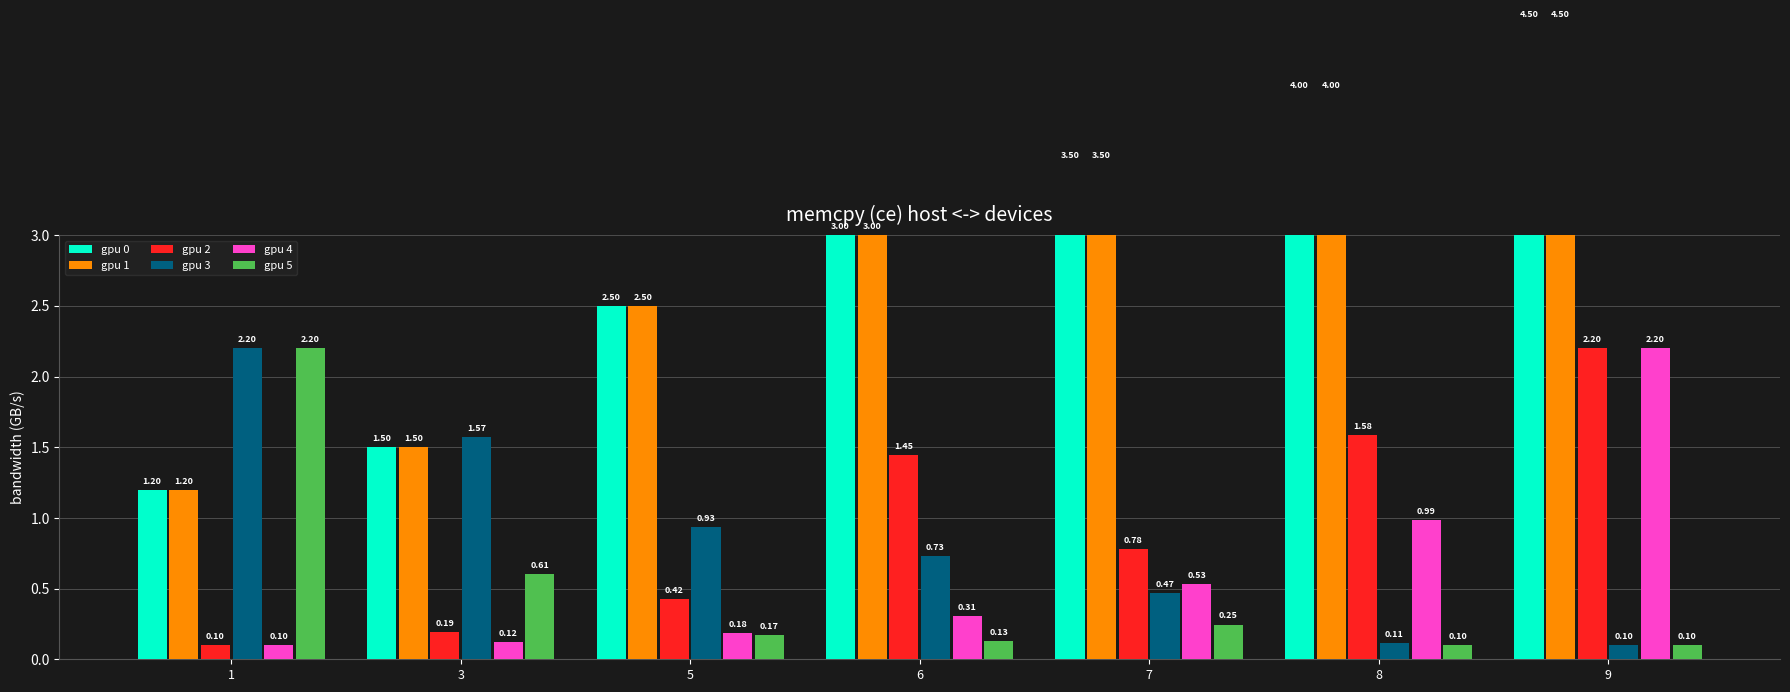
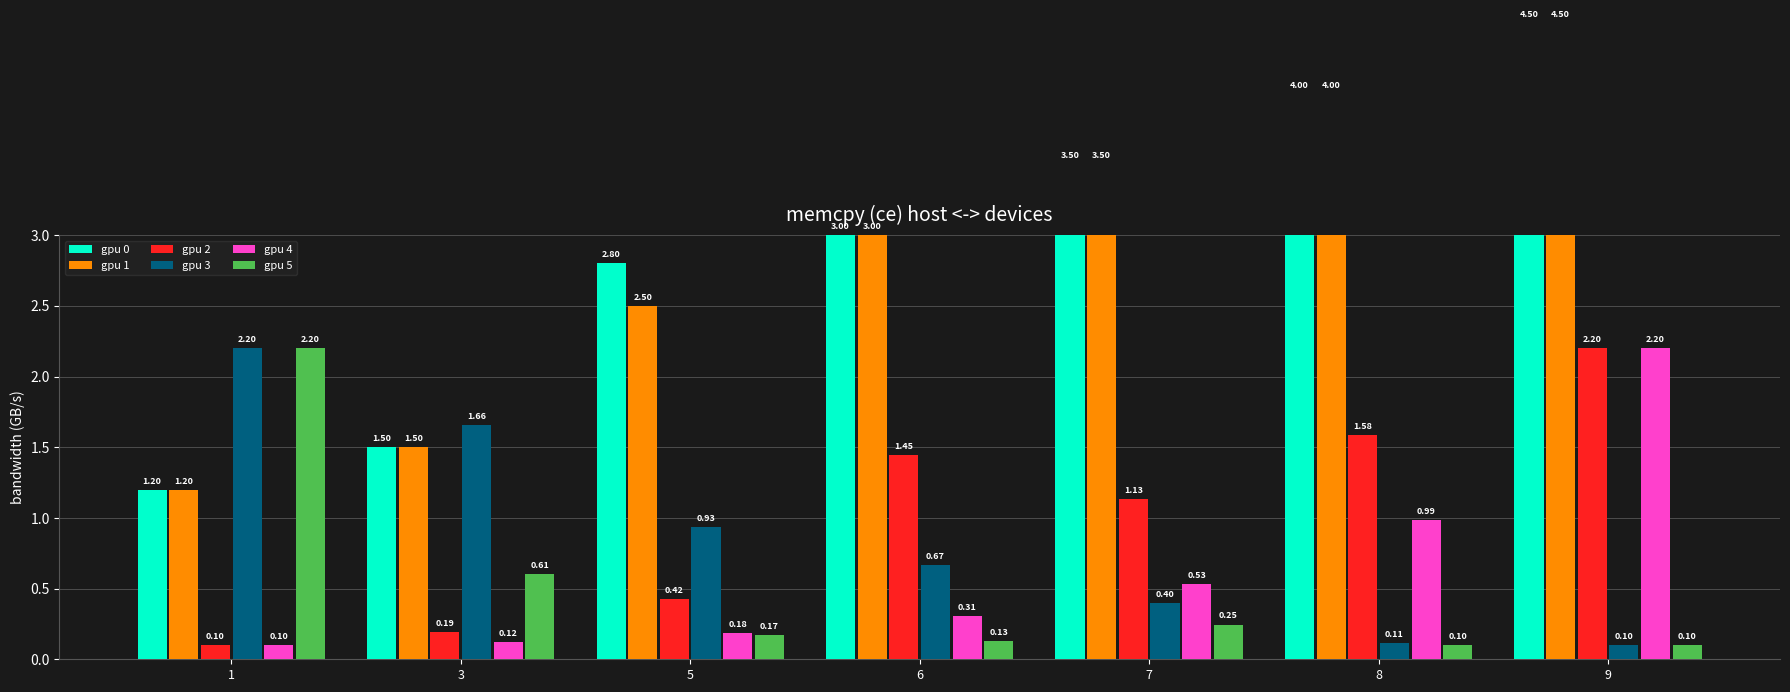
gpu 3, 3: 1.57 -> 1.66
gpu 0, 5: 2.50 -> 2.80
gpu 3, 6: 0.73 -> 0.67
gpu 2, 7: 0.78 -> 1.13
gpu 3, 7: 0.47 -> 0.40
